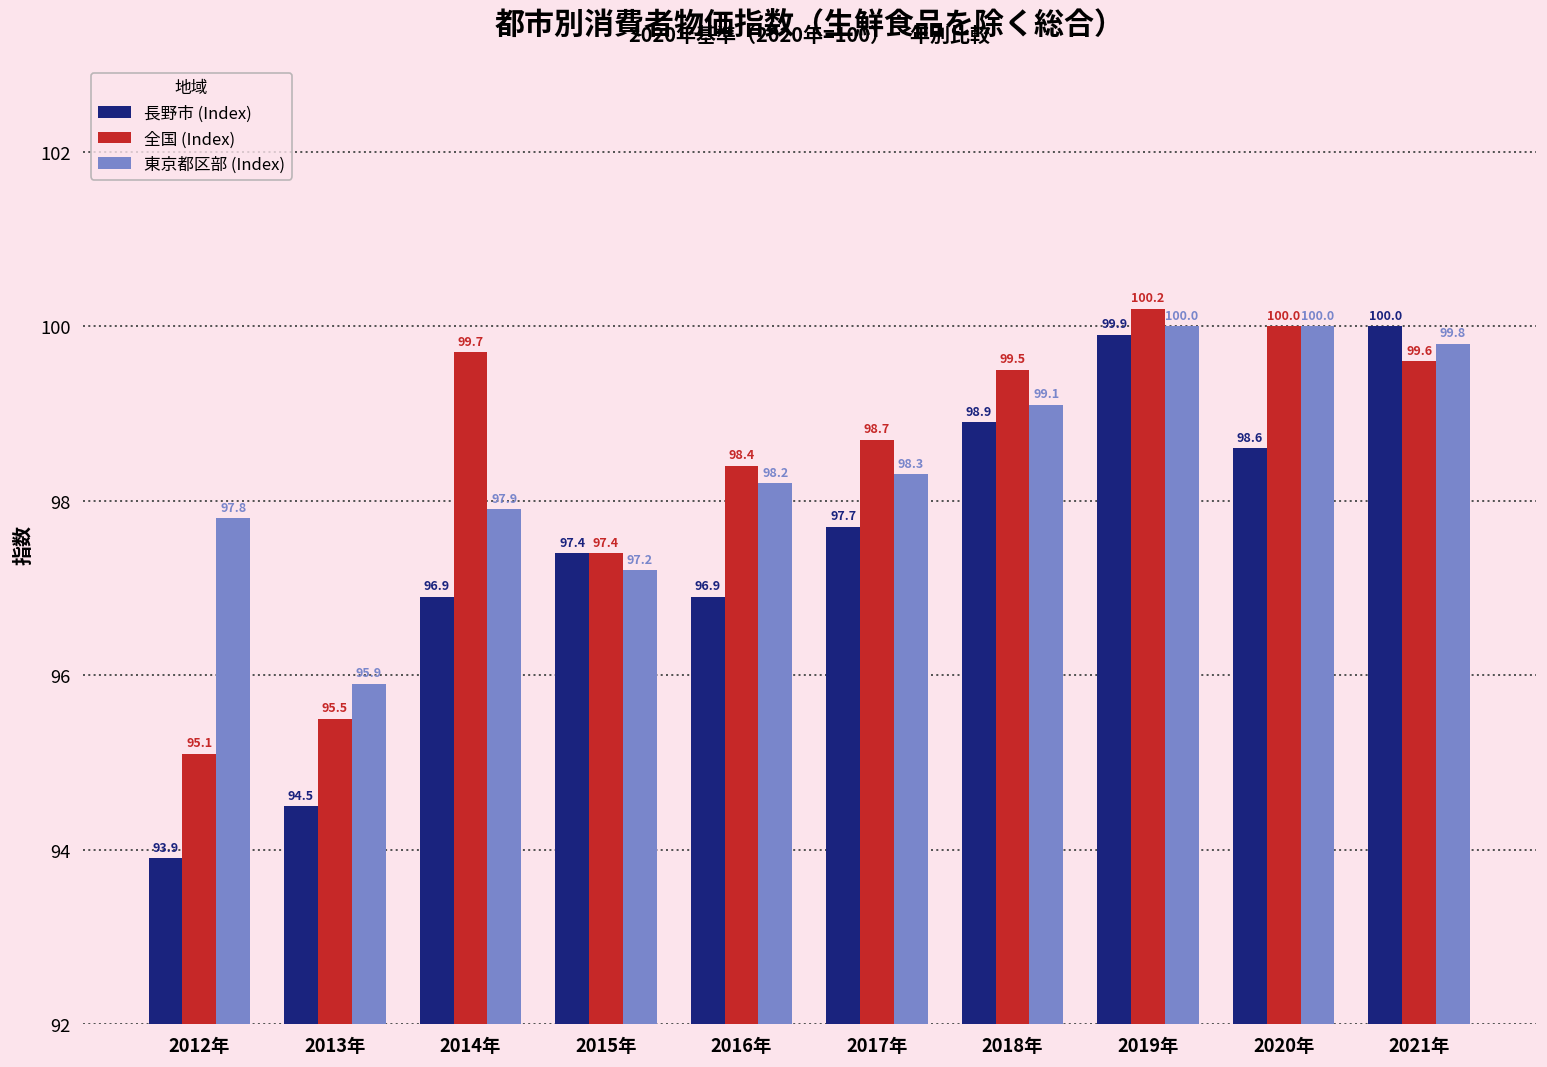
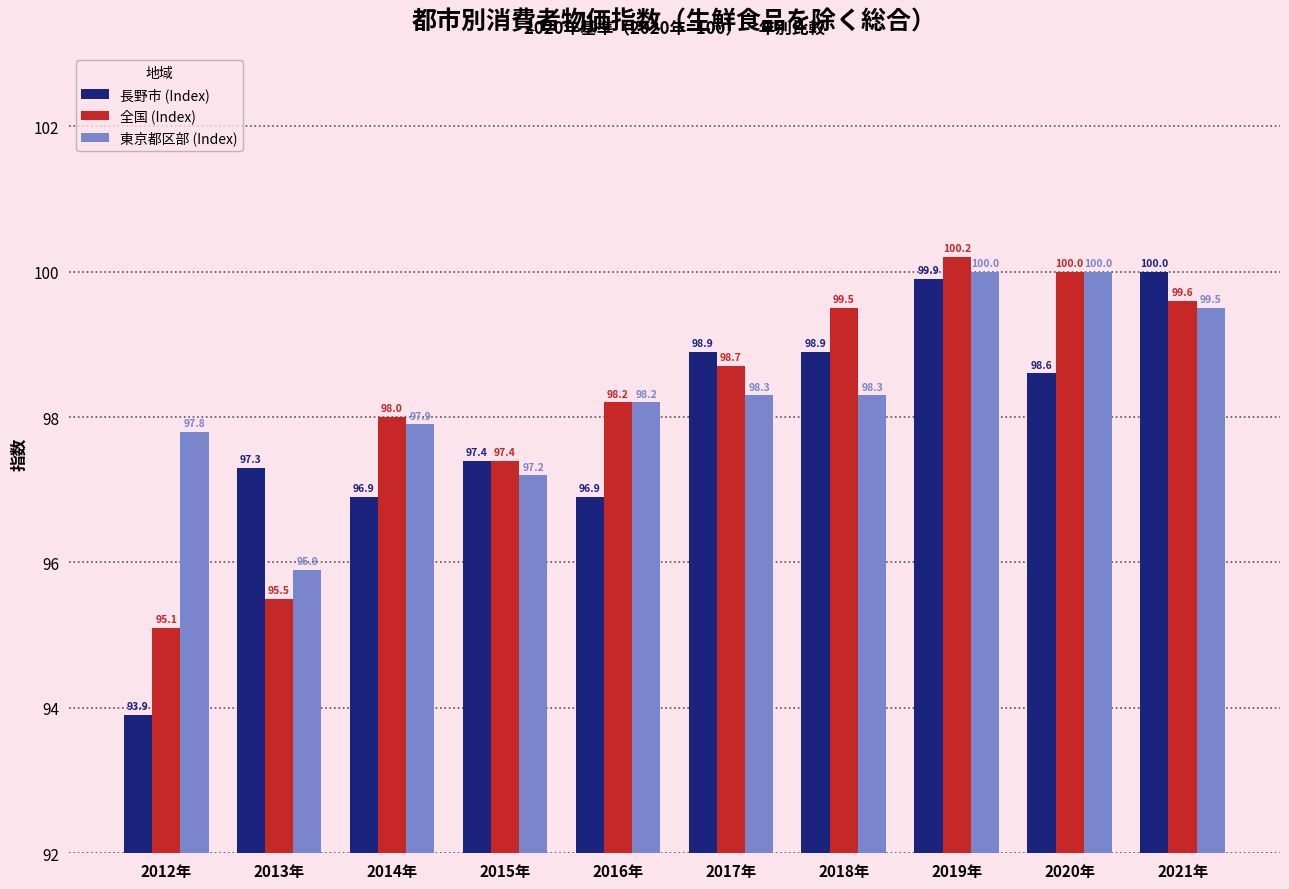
長野市 (Index), 2013年: 94.5 -> 97.3
全国 (Index), 2014年: 99.7 -> 98.0
全国 (Index), 2016年: 98.4 -> 98.2
長野市 (Index), 2017年: 97.7 -> 98.9
東京都区部 (Index), 2018年: 99.1 -> 98.3
東京都区部 (Index), 2021年: 99.8 -> 99.5
